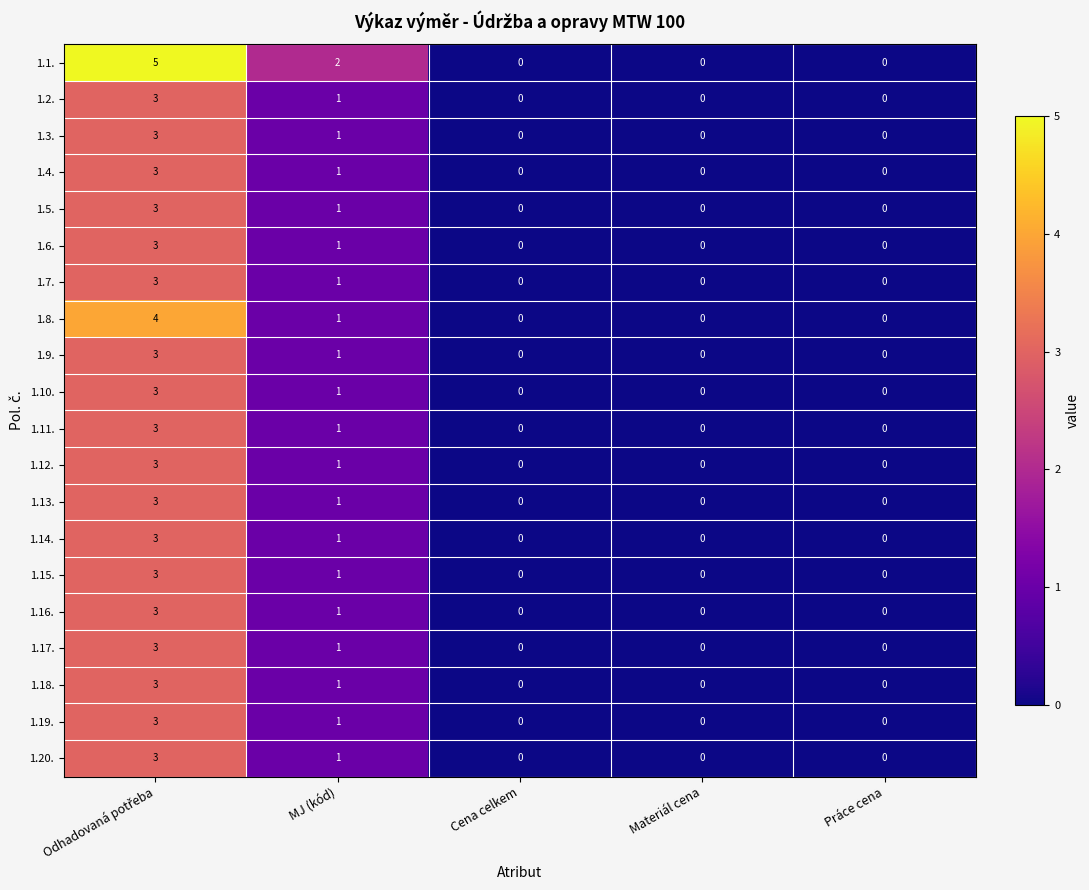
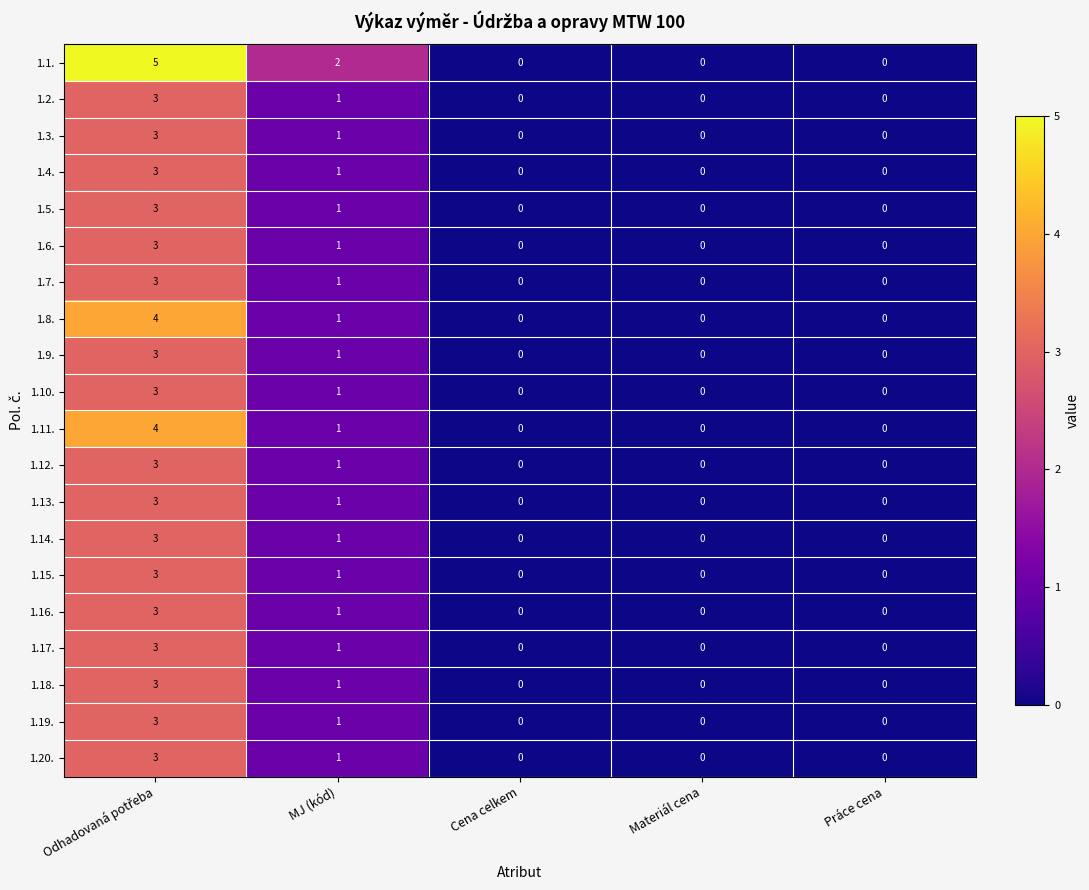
1.11., Odhadovaná potřeba: 3 -> 4
